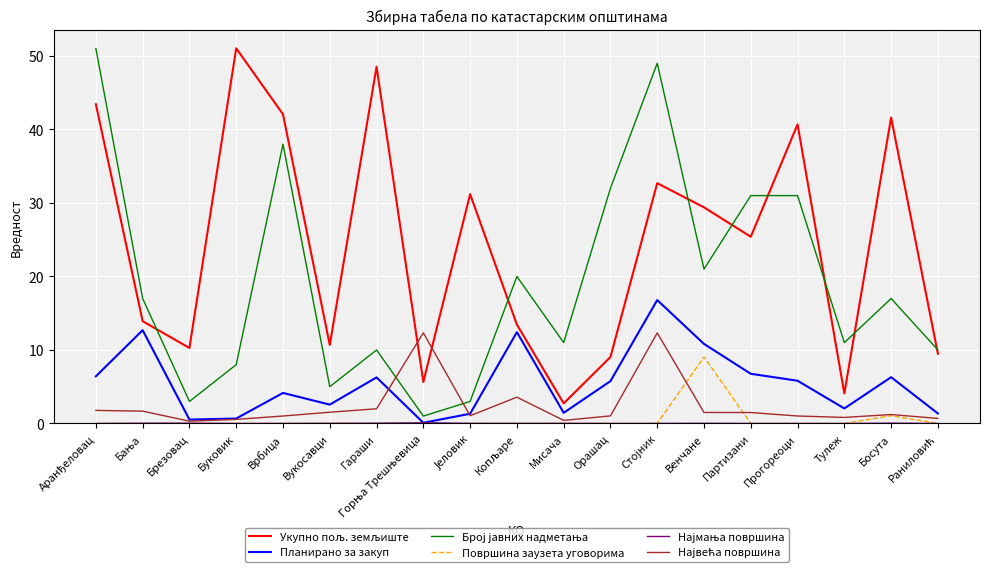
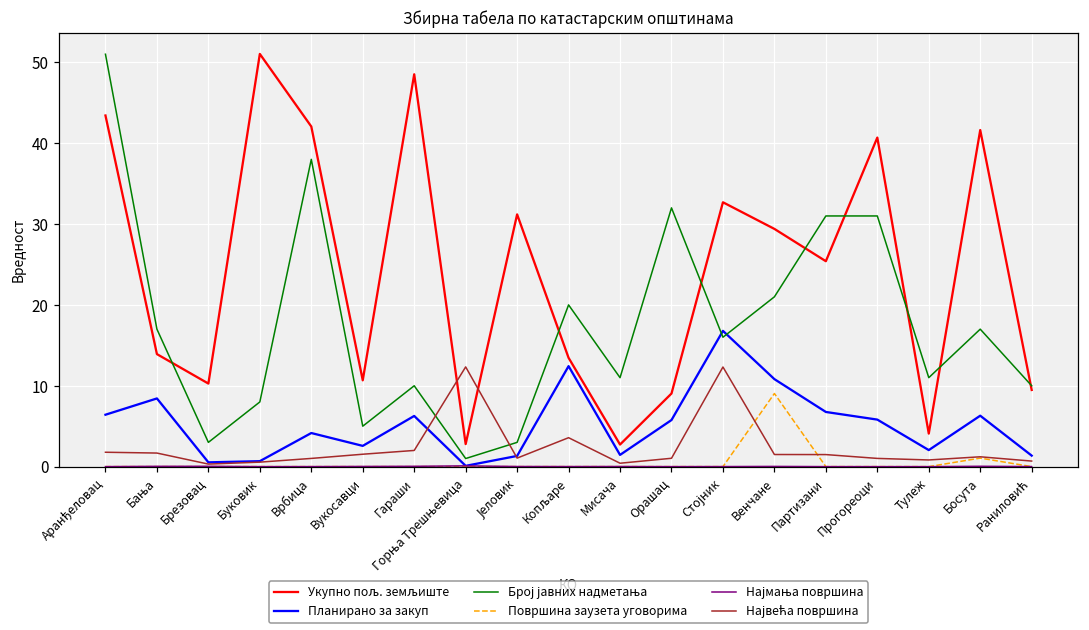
Планирано за закуп, Бања: 13 -> 8
Укупно пољ. земљиште, Горња Трешњевица: 6 -> 3
Број јавних надметања, Стојник: 49 -> 16
